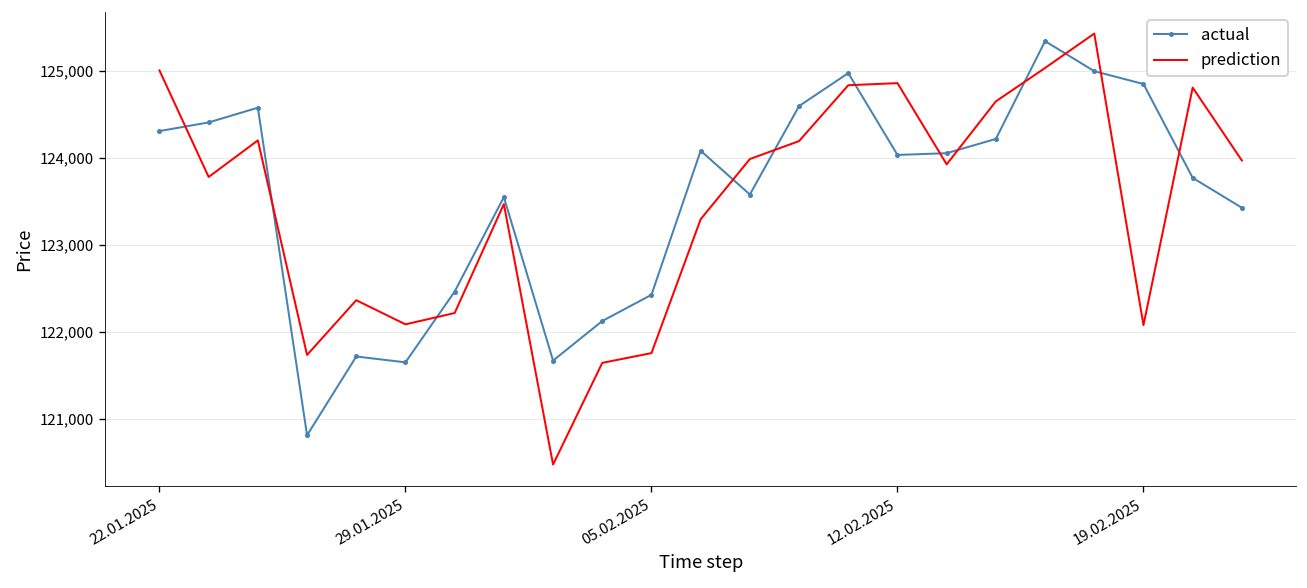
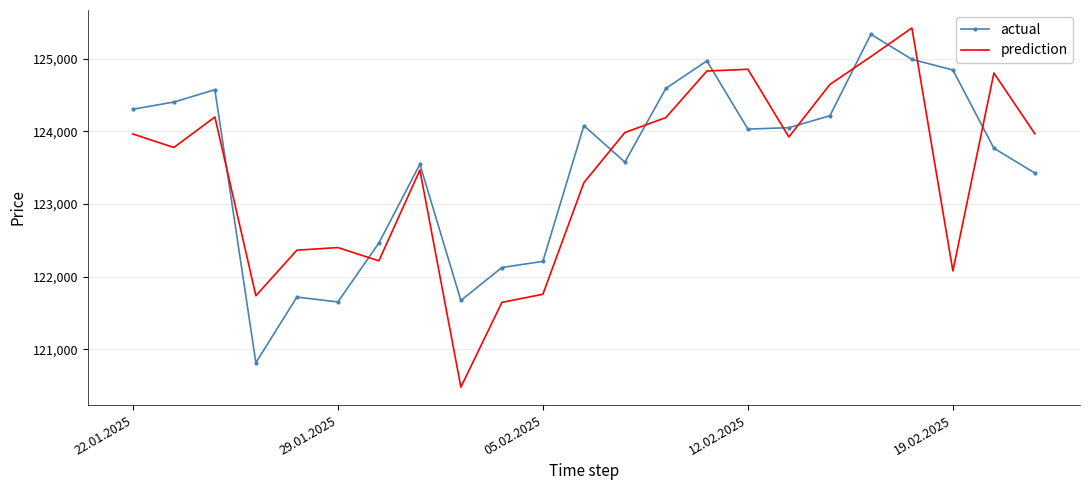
prediction, 22.01.2025: 125,000 -> 124,000
prediction, 29.01.2025: 122,100 -> 122,400
actual, 05.02.2025: 122,400 -> 122,200
